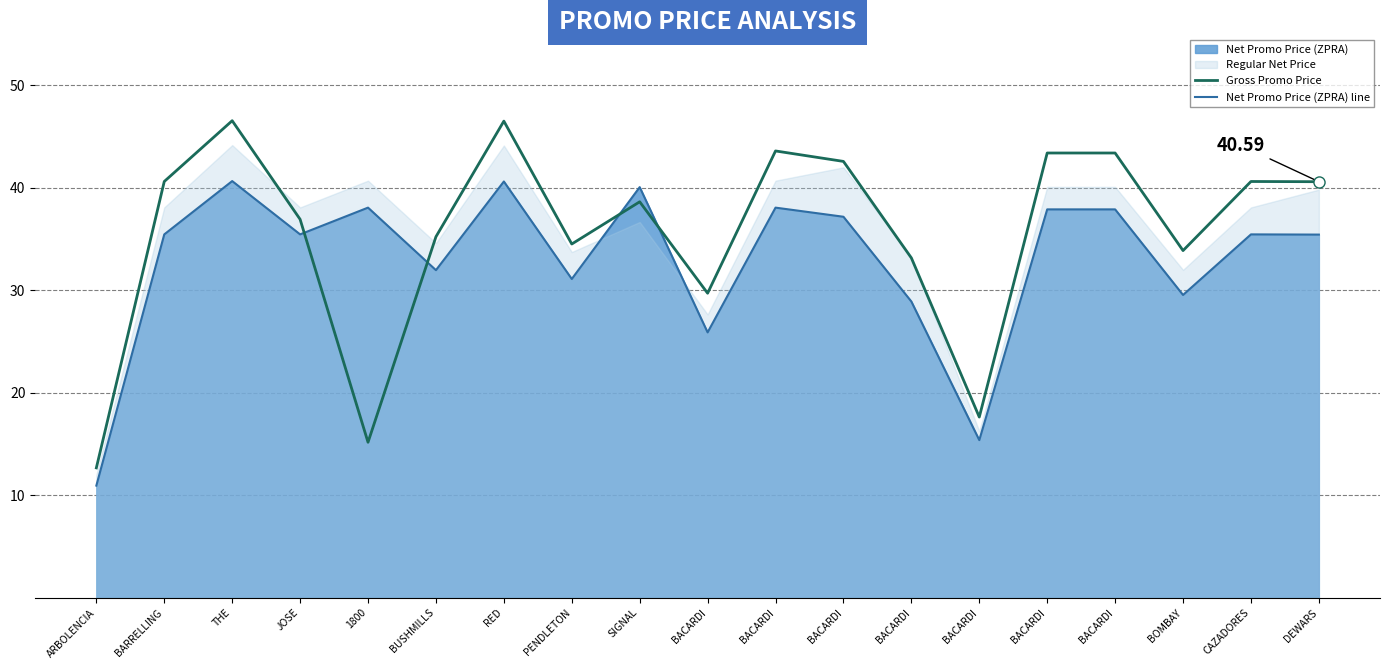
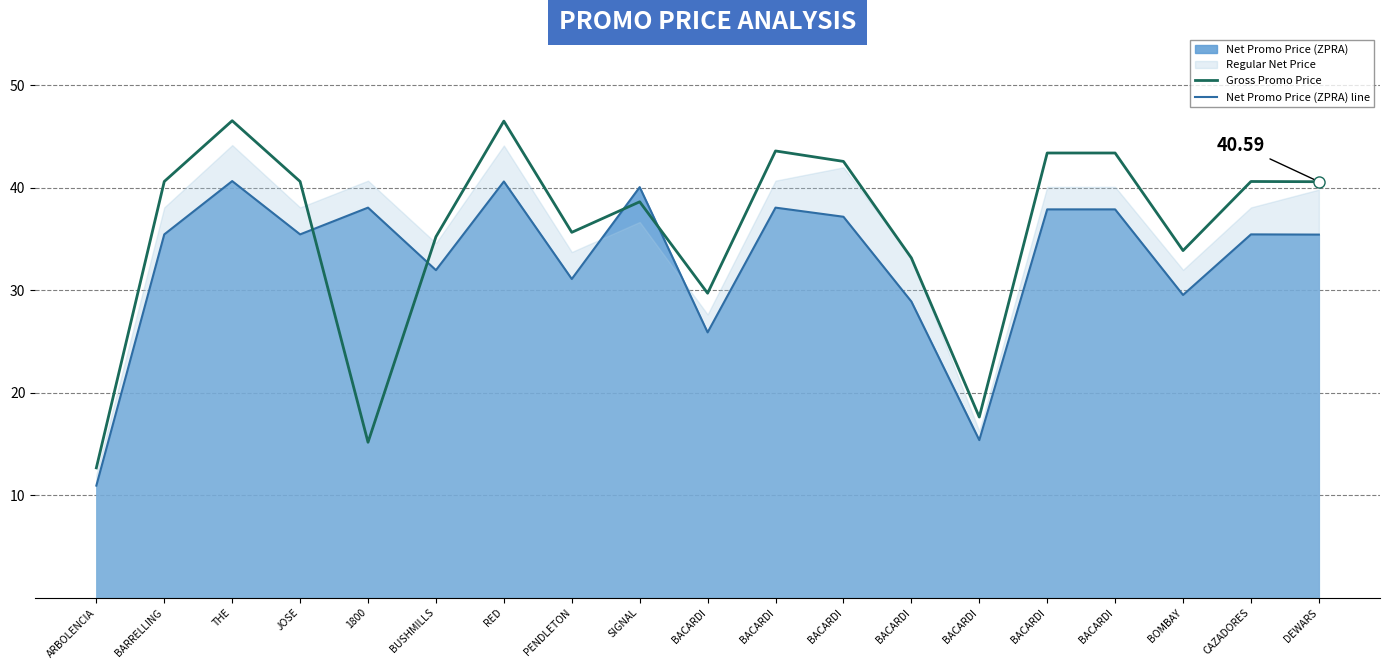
Gross Promo Price, JOSE: 36.9 -> 40.6
Gross Promo Price, PENDLETON: 34.5 -> 35.7
